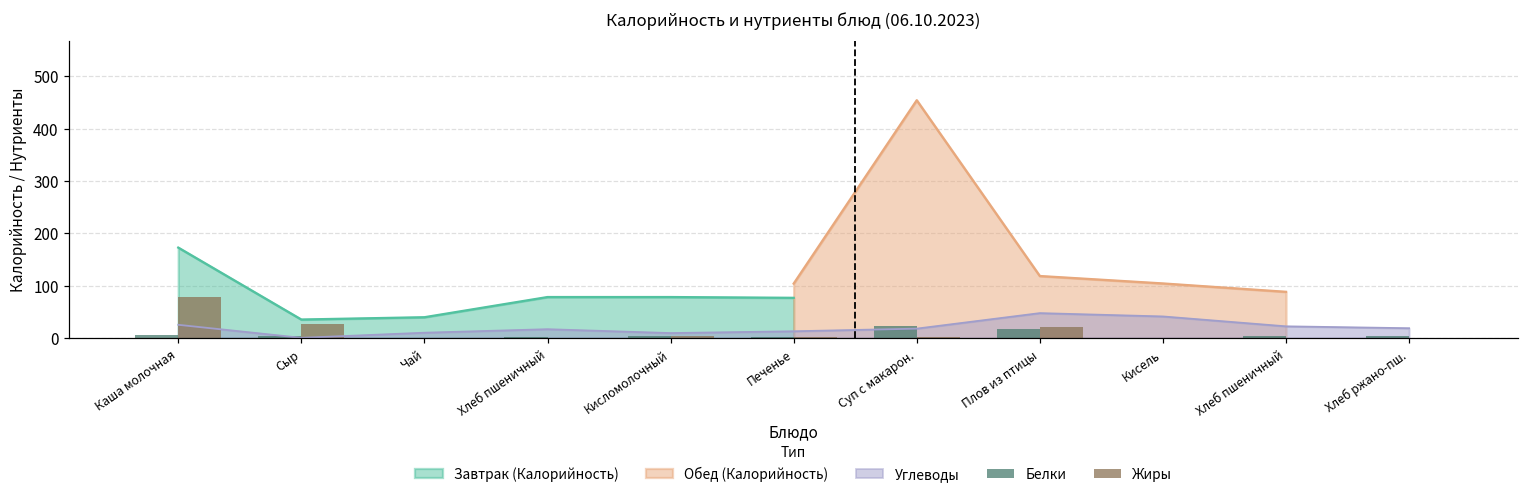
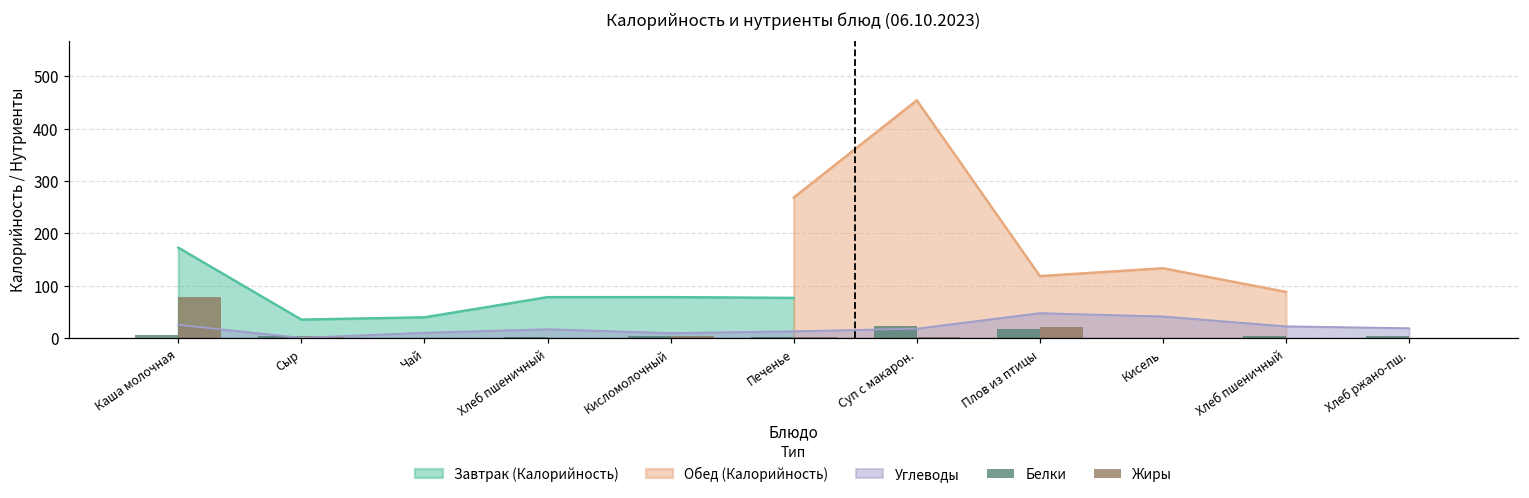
Жиры, Сыр: 30 -> 0
Обед (Калорийность), Печенье: 100 -> 270
Обед (Калорийность), Кисель: 100 -> 130
